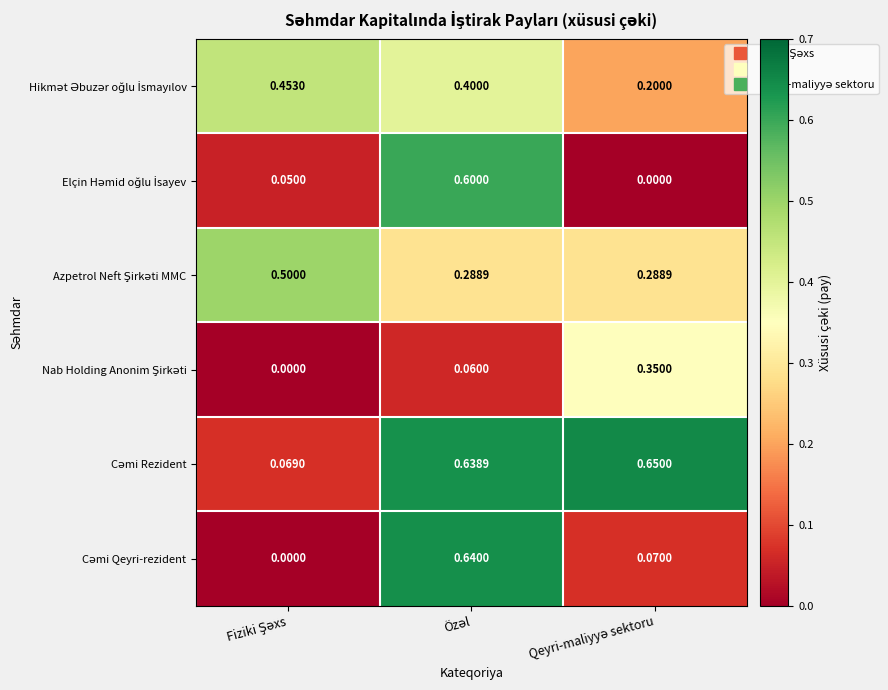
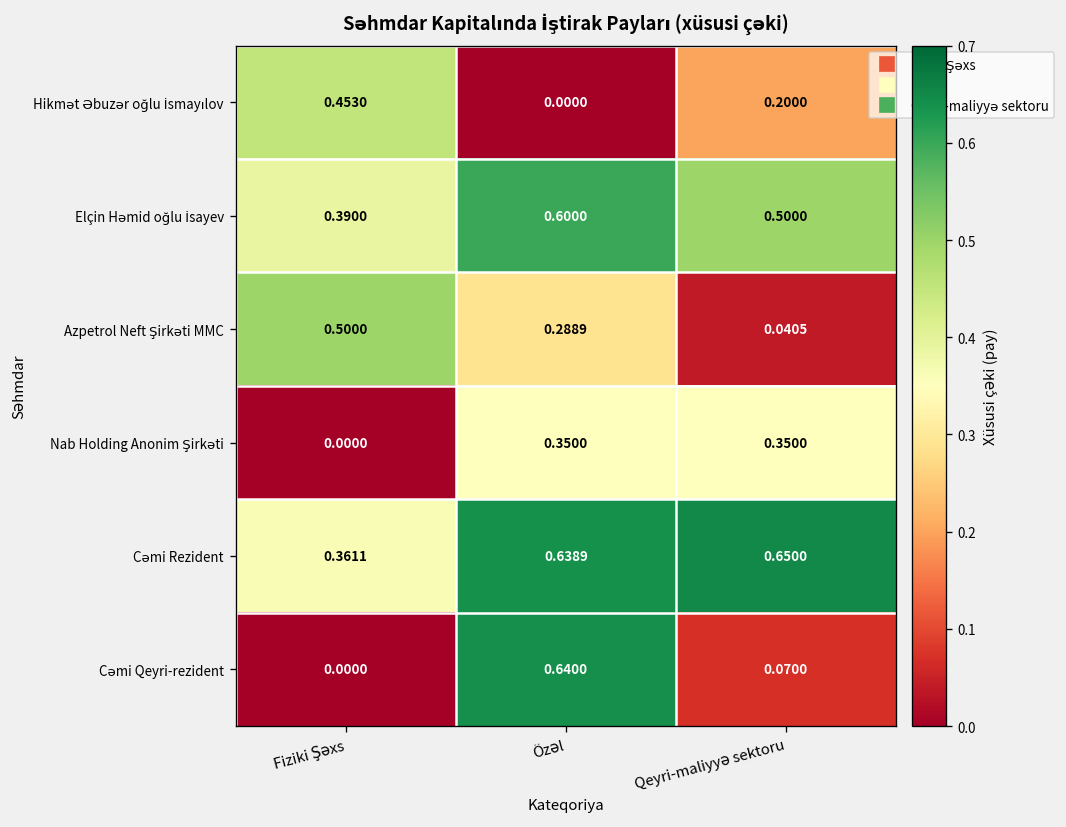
Hikmət Əbuzər oğlu İsmayılov, Özəl: 0.4000 -> 0.0000
Elçin Həmid oğlu İsayev, Fiziki Şəxs: 0.0500 -> 0.3900
Elçin Həmid oğlu İsayev, Qeyri-maliyyə sektoru: 0.0000 -> 0.5000
Azpetrol Neft Şirkəti MMC, Qeyri-maliyyə sektoru: 0.2889 -> 0.0405
Nab Holding Anonim Şirkəti, Özəl: 0.0600 -> 0.3500
Cəmi Rezident, Fiziki Şəxs: 0.0690 -> 0.3611
